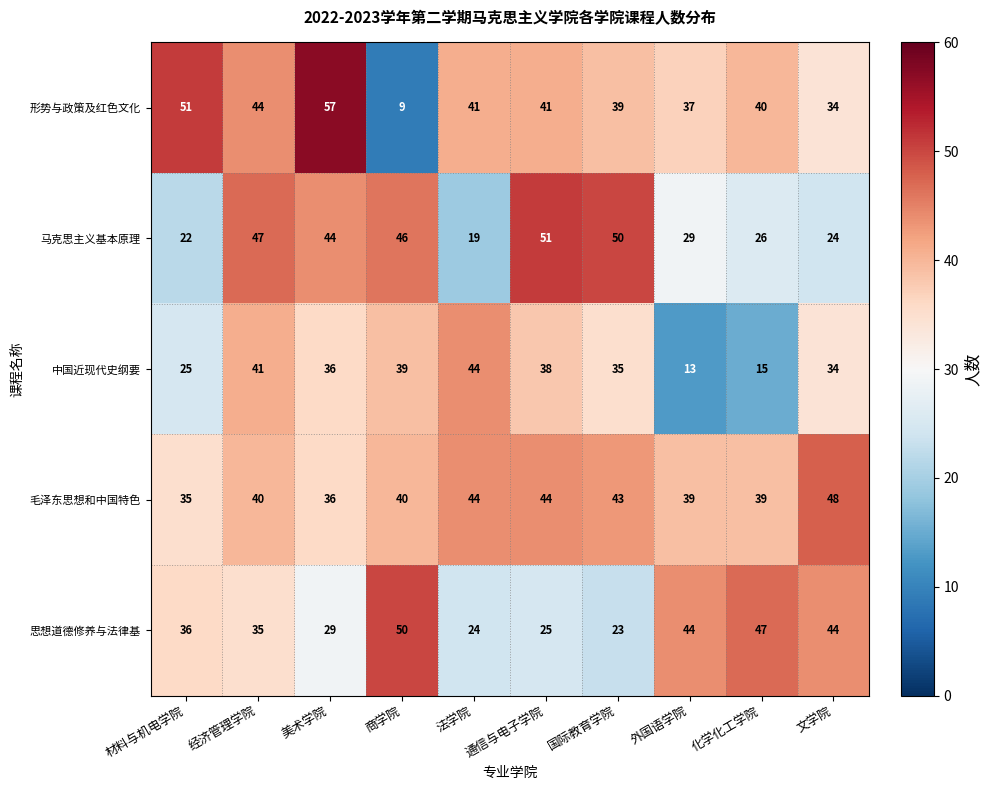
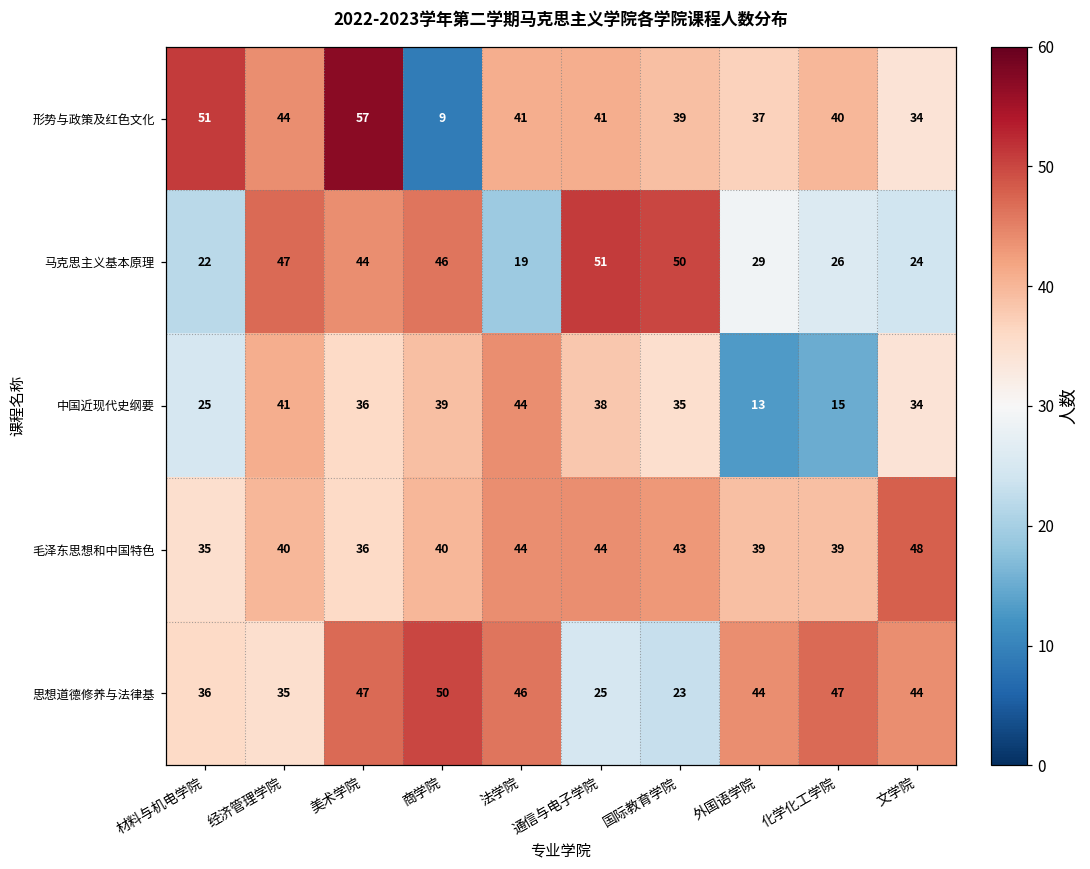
思想道德修养与法律基, 美术学院: 29 -> 47
思想道德修养与法律基, 法学院: 24 -> 46
